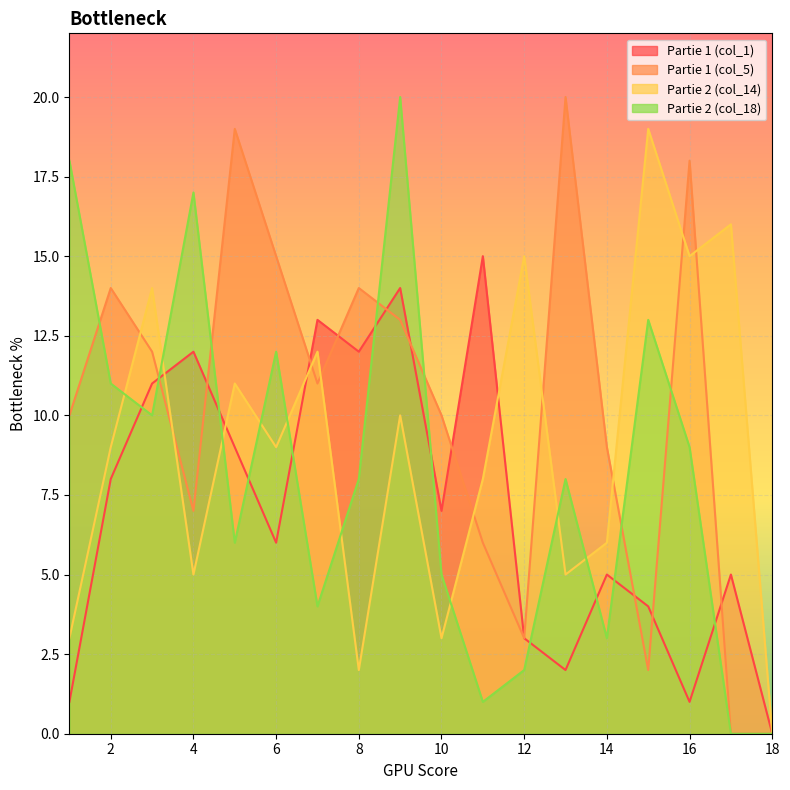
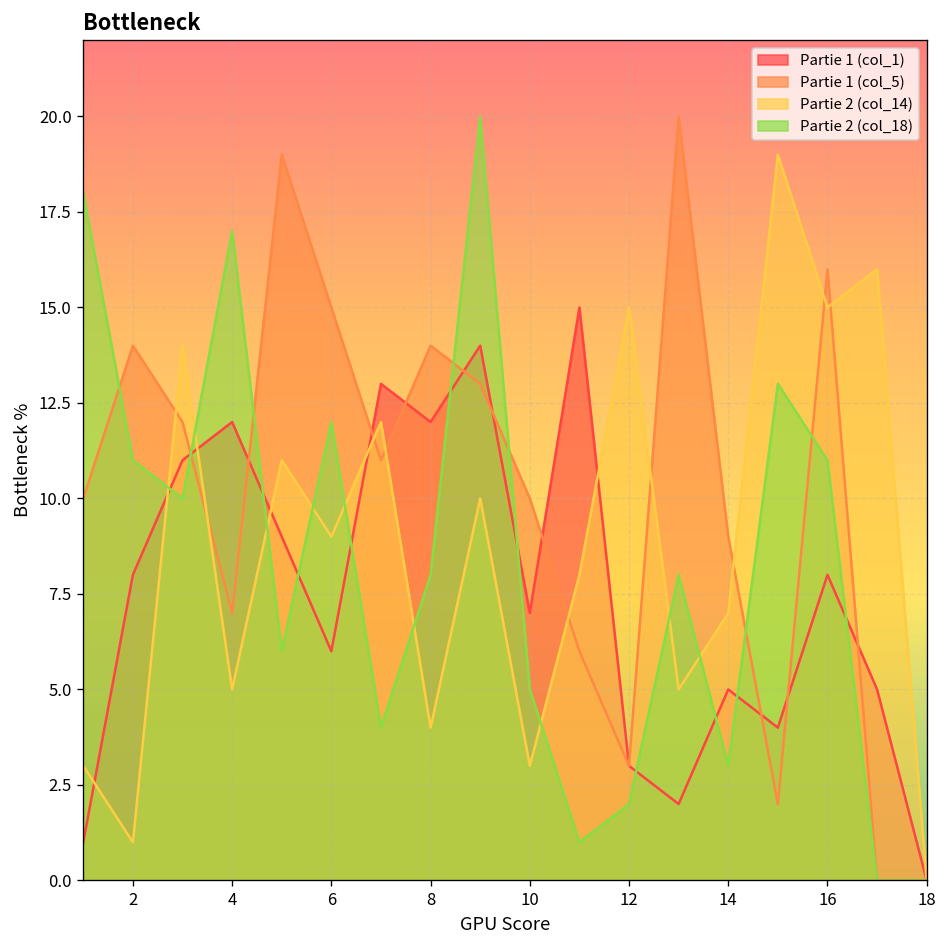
Partie 2 (col_14), 2: 9 -> 1
Partie 2 (col_14), 8: 2 -> 4
Partie 2 (col_14), 14: 6 -> 7
Partie 1 (col_1), 16: 1 -> 8
Partie 1 (col_5), 16: 18 -> 16
Partie 2 (col_18), 16: 9 -> 11
